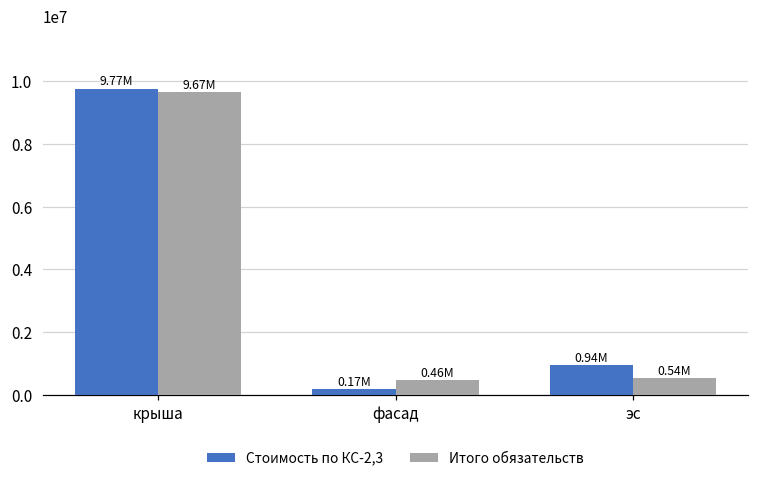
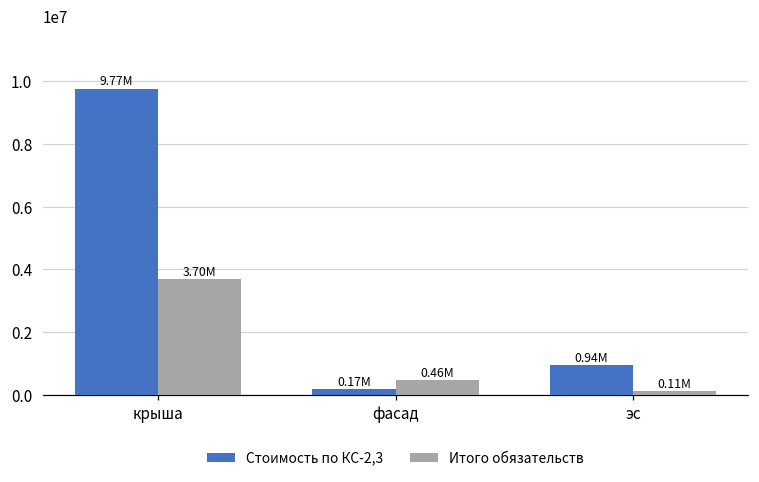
Итого обязательств, крыша: 9.67M -> 3.70M
Итого обязательств, эс: 0.54M -> 0.11M
